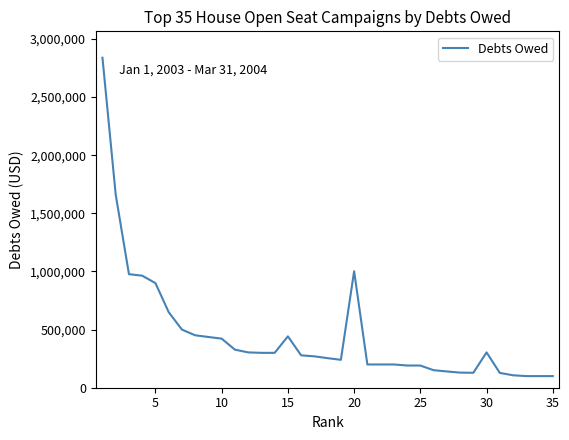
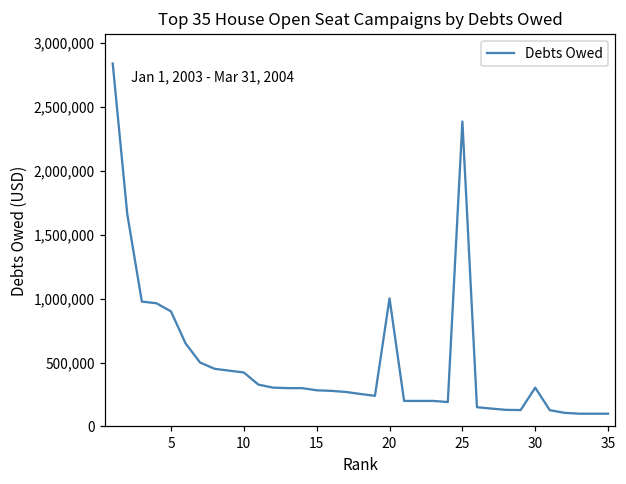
15: 440,000 -> 280,000
25: 190,000 -> 2,390,000
